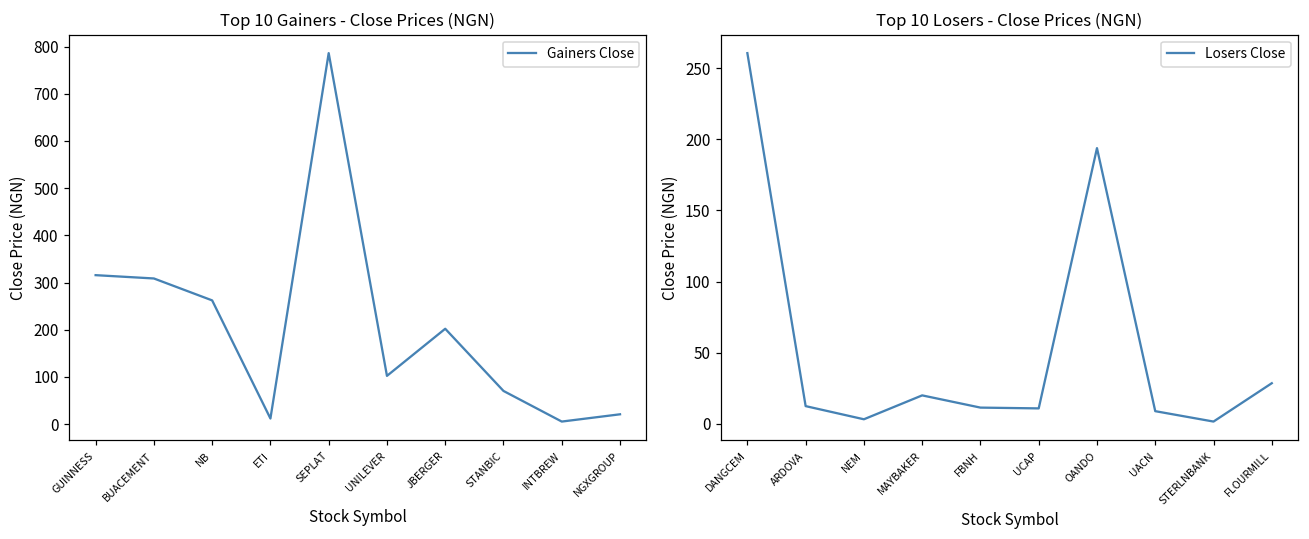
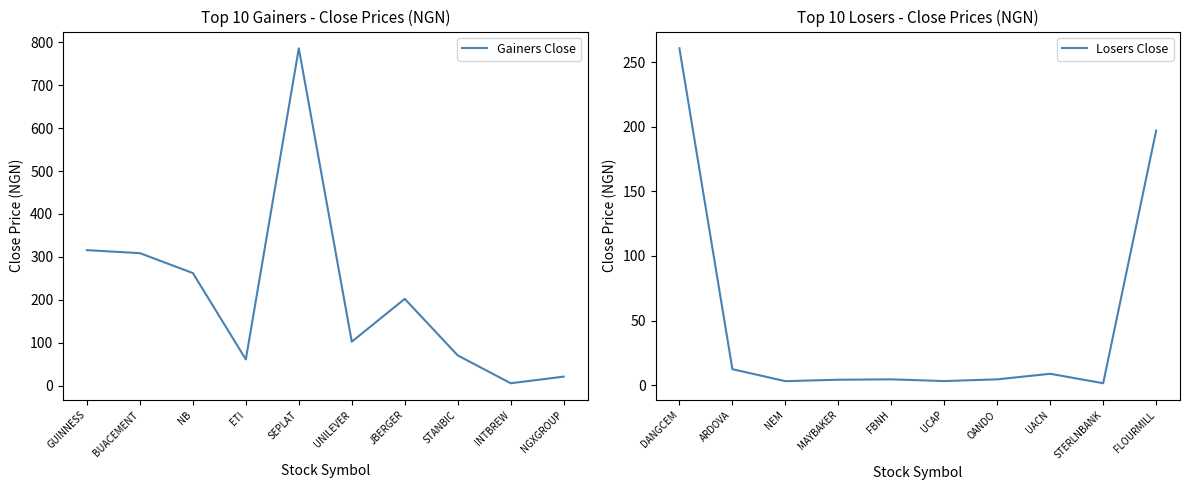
Top 10 Gainers - Close Prices (NGN), ETI: 10 -> 60
Top 10 Losers - Close Prices (NGN), MAYBAKER: 20 -> 4
Top 10 Losers - Close Prices (NGN), FBNH: 11 -> 5
Top 10 Losers - Close Prices (NGN), UCAP: 11 -> 3
Top 10 Losers - Close Prices (NGN), OANDO: 194 -> 5
Top 10 Losers - Close Prices (NGN), FLOURMILL: 29 -> 197
